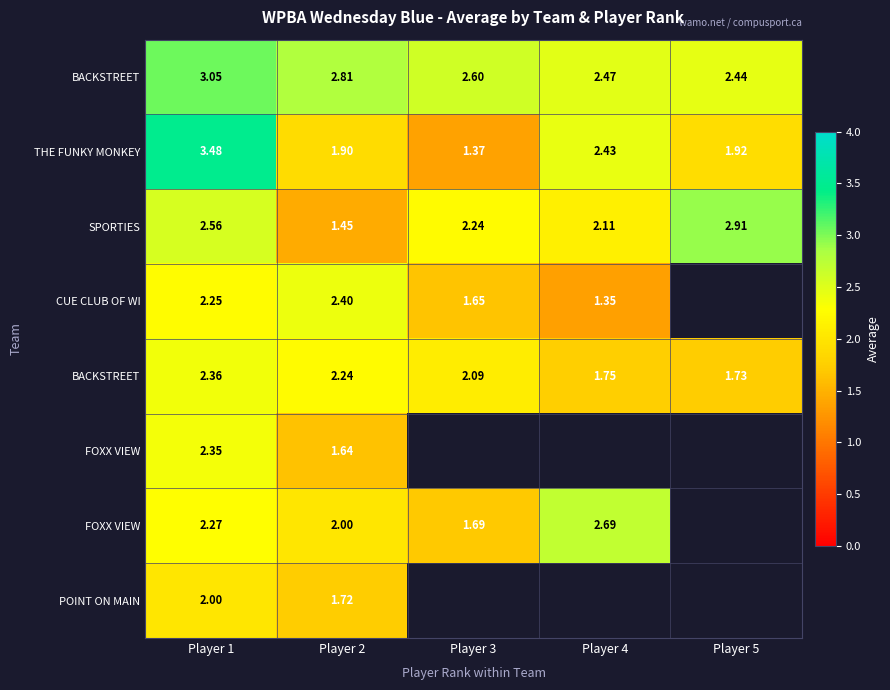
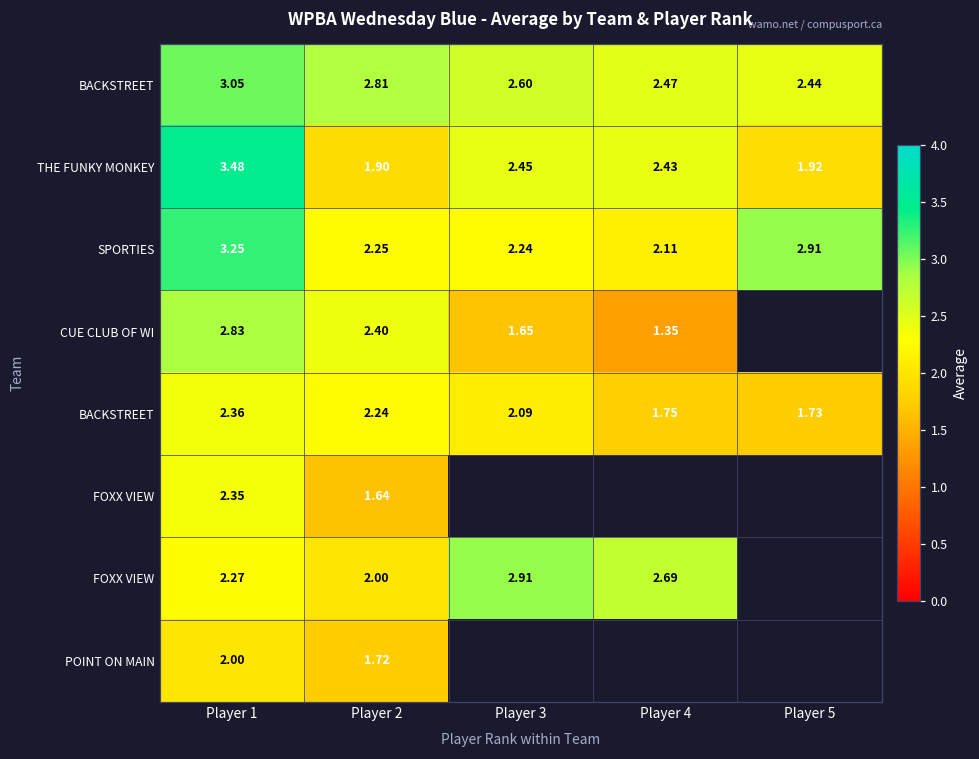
THE FUNKY MONKEY, Player 3: 1.37 -> 2.45
SPORTIES, Player 1: 2.56 -> 3.25
SPORTIES, Player 2: 1.45 -> 2.25
CUE CLUB OF WI, Player 1: 2.25 -> 2.83
FOXX VIEW, Player 3: 1.69 -> 2.91
